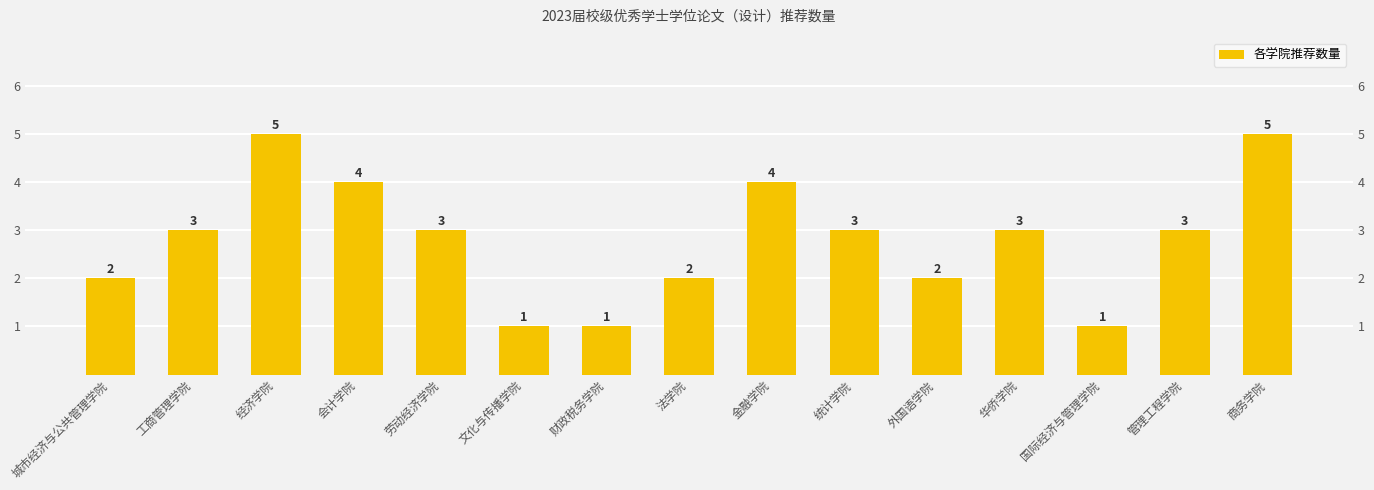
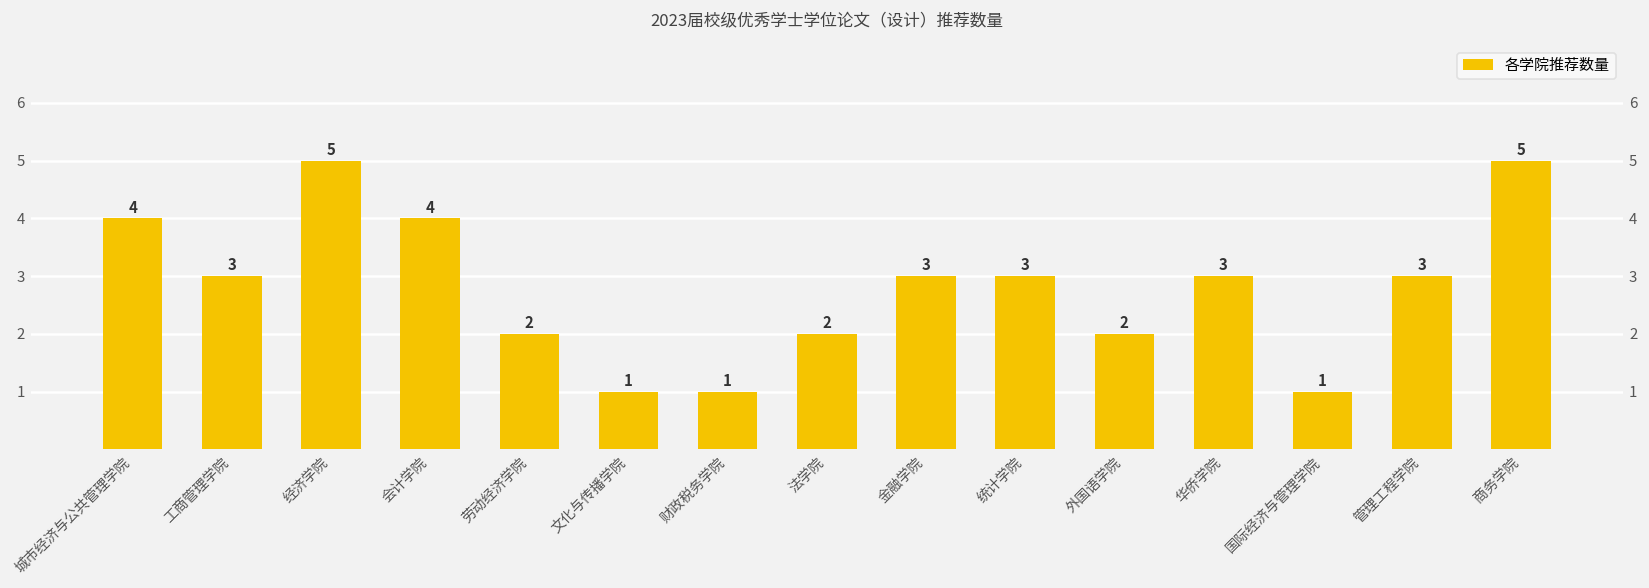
城市经济与公共管理学院: 2 -> 4
劳动经济学院: 3 -> 2
金融学院: 4 -> 3
